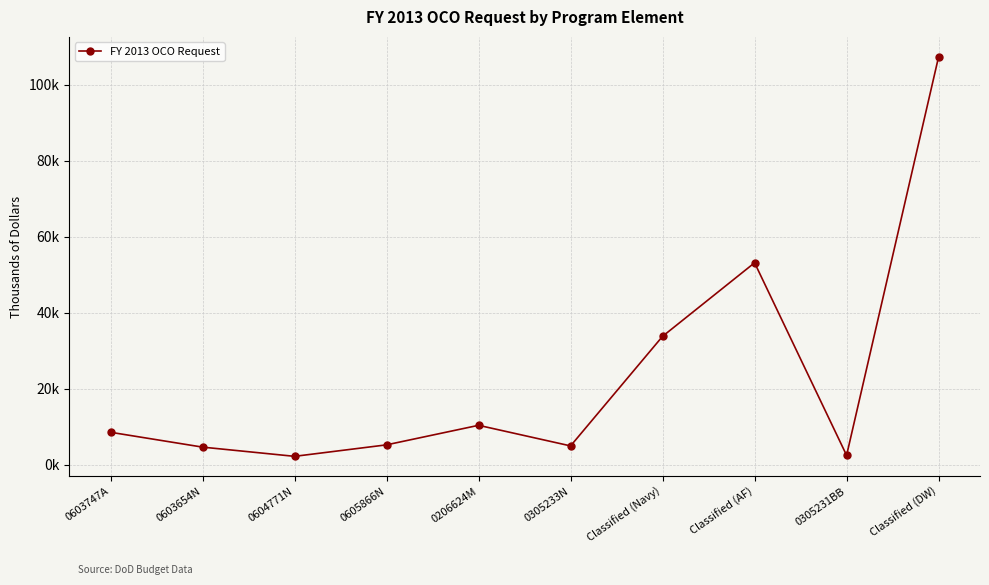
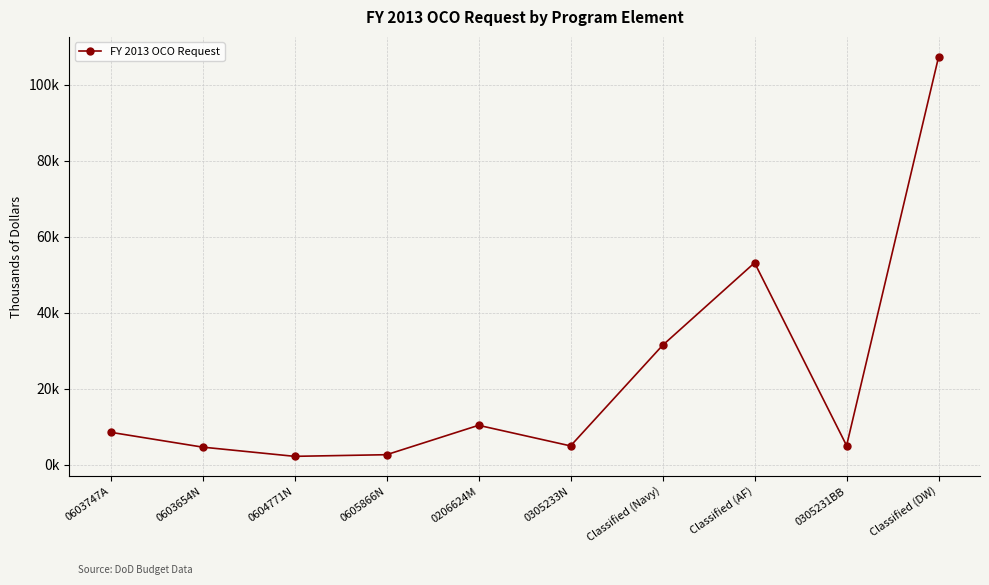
0605866N: 5000 -> 3000
Classified (Navy): 34000 -> 31000
0305231BB: 2000 -> 5000
